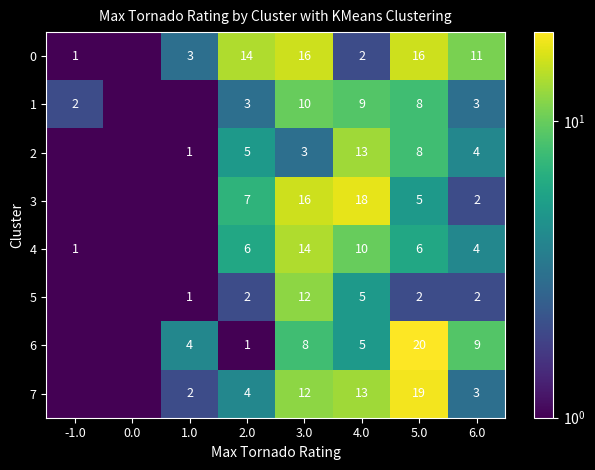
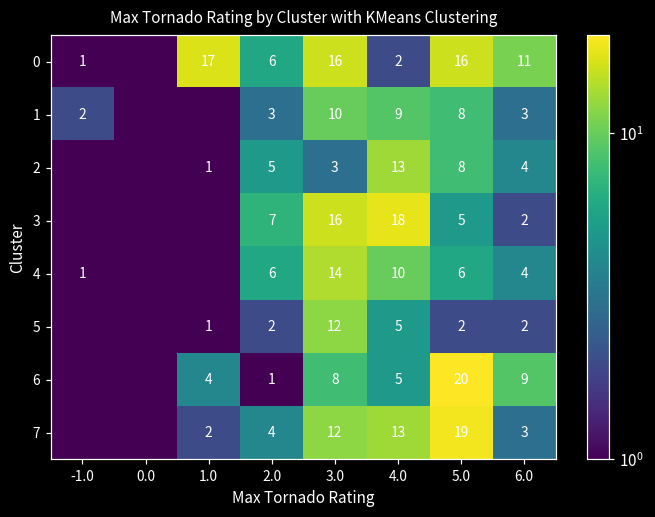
0, 1.0: 3 -> 17
0, 2.0: 14 -> 6
